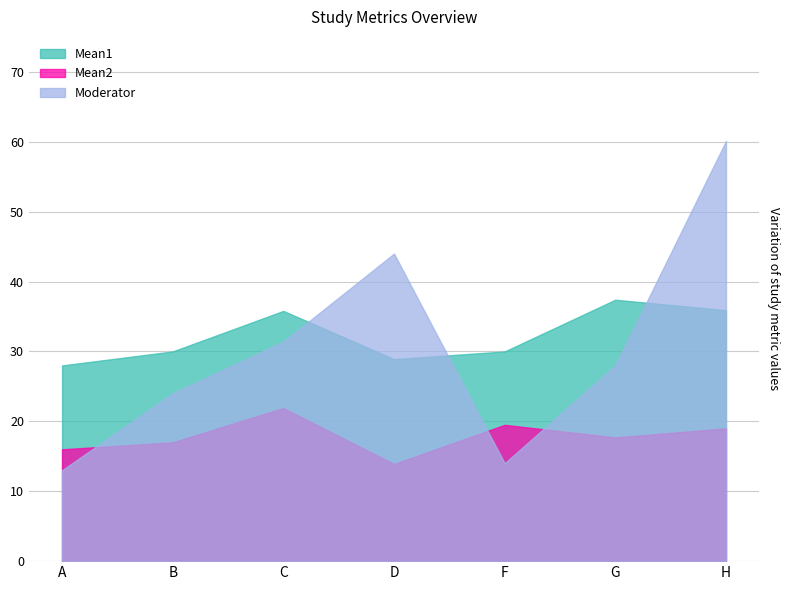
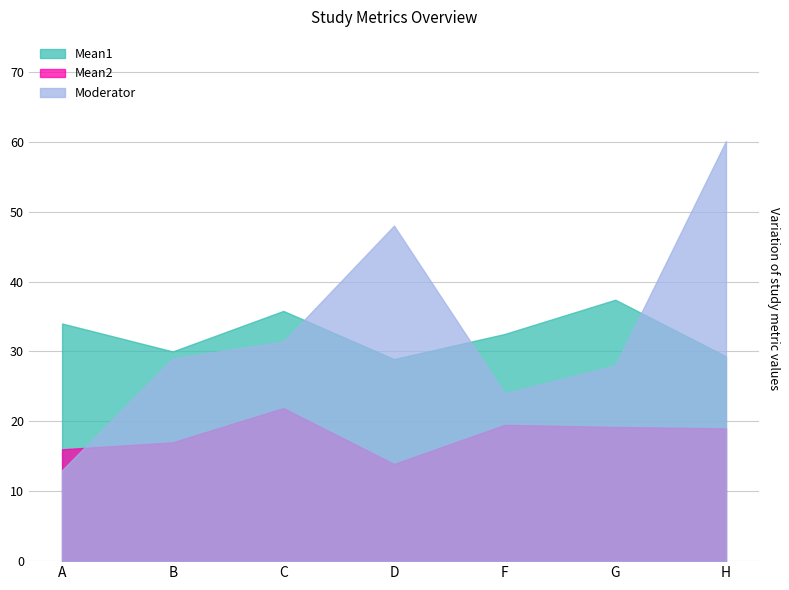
Mean1, A: 28 -> 34
Moderator, B: 24 -> 29
Moderator, D: 44 -> 48
Mean1, F: 30 -> 33
Moderator, F: 14 -> 24
Mean2, G: 18 -> 19
Mean1, H: 36 -> 29
